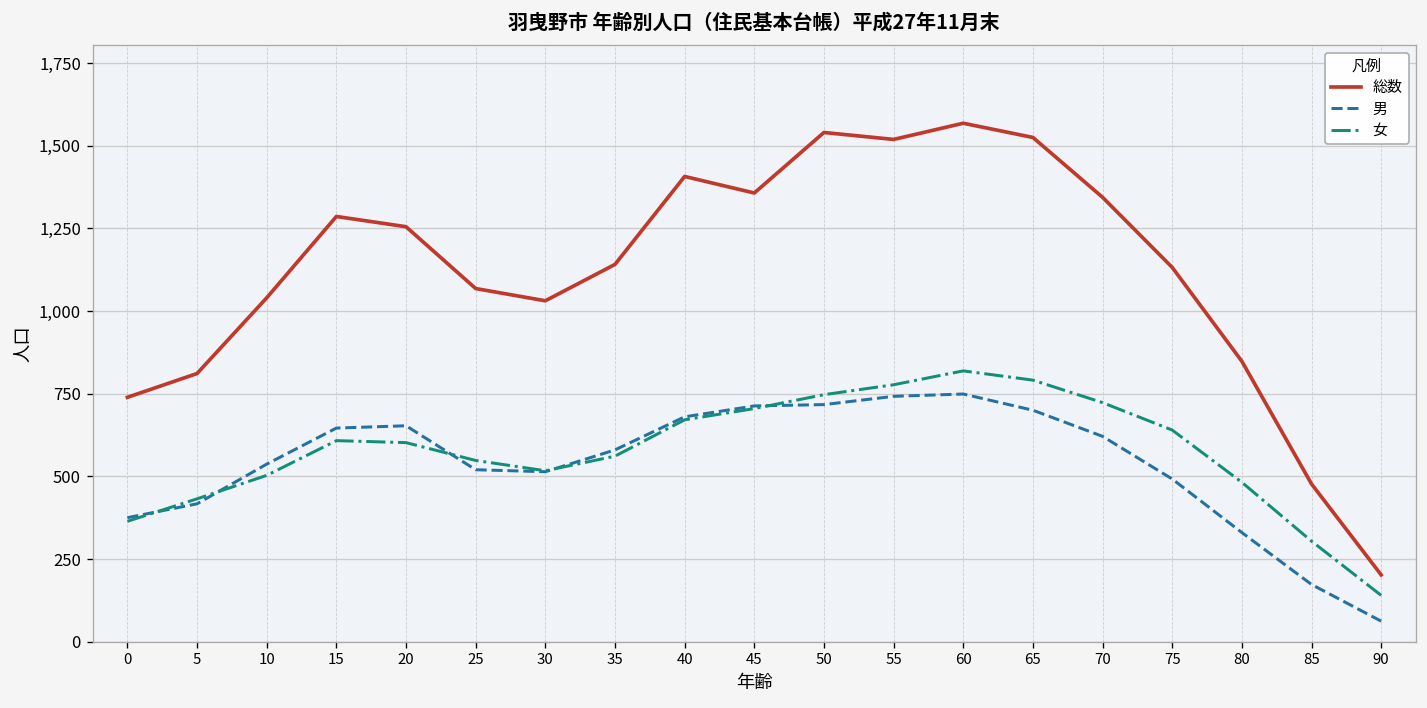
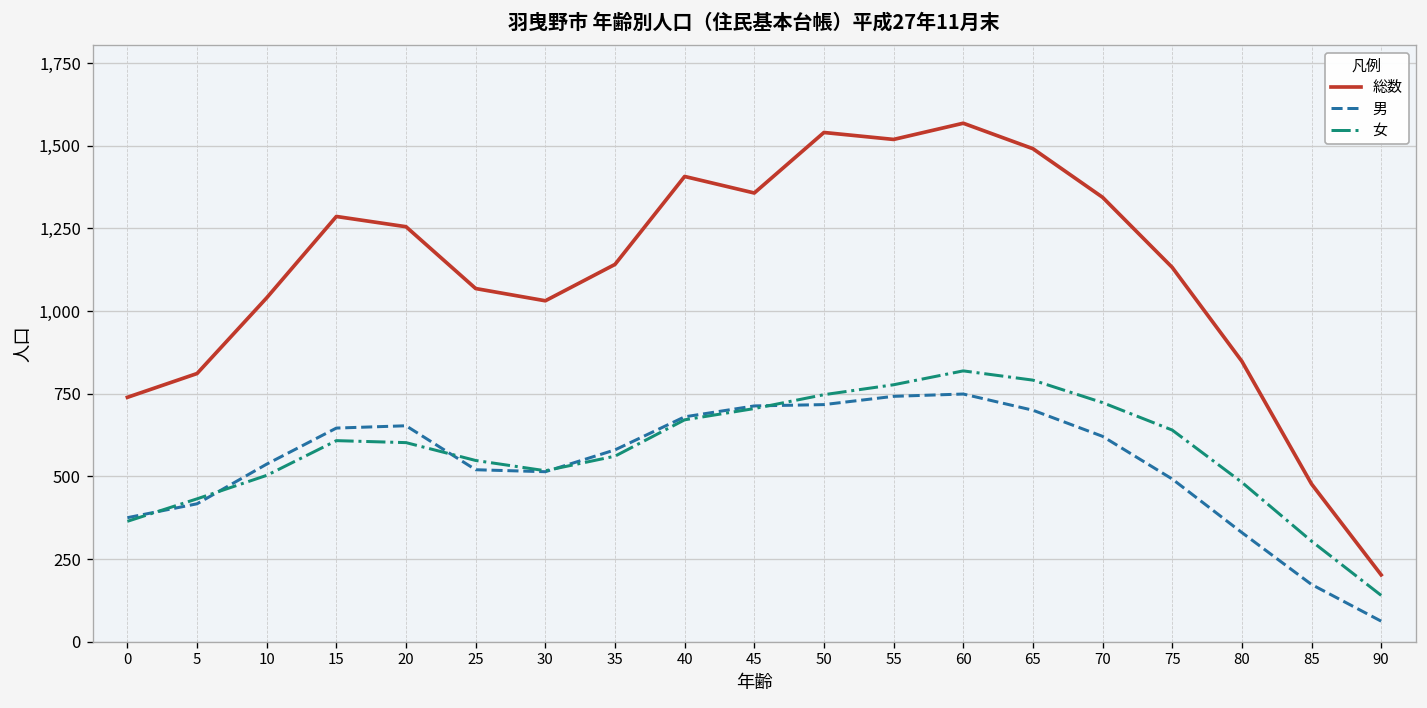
総数, 65: 1,530 -> 1,490
